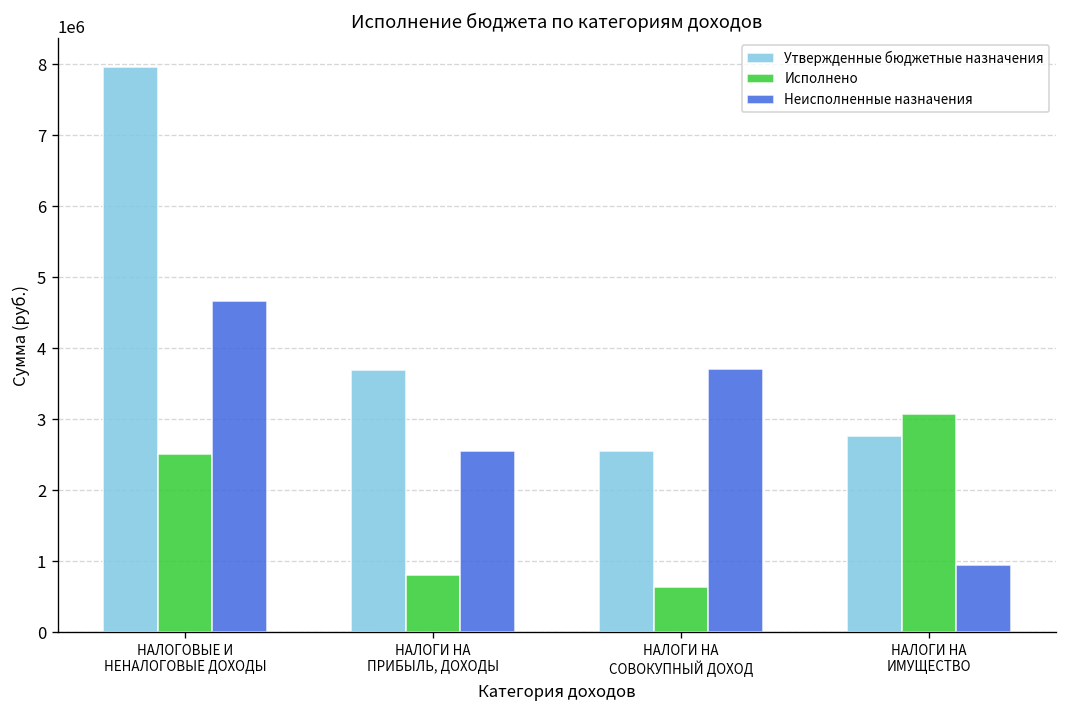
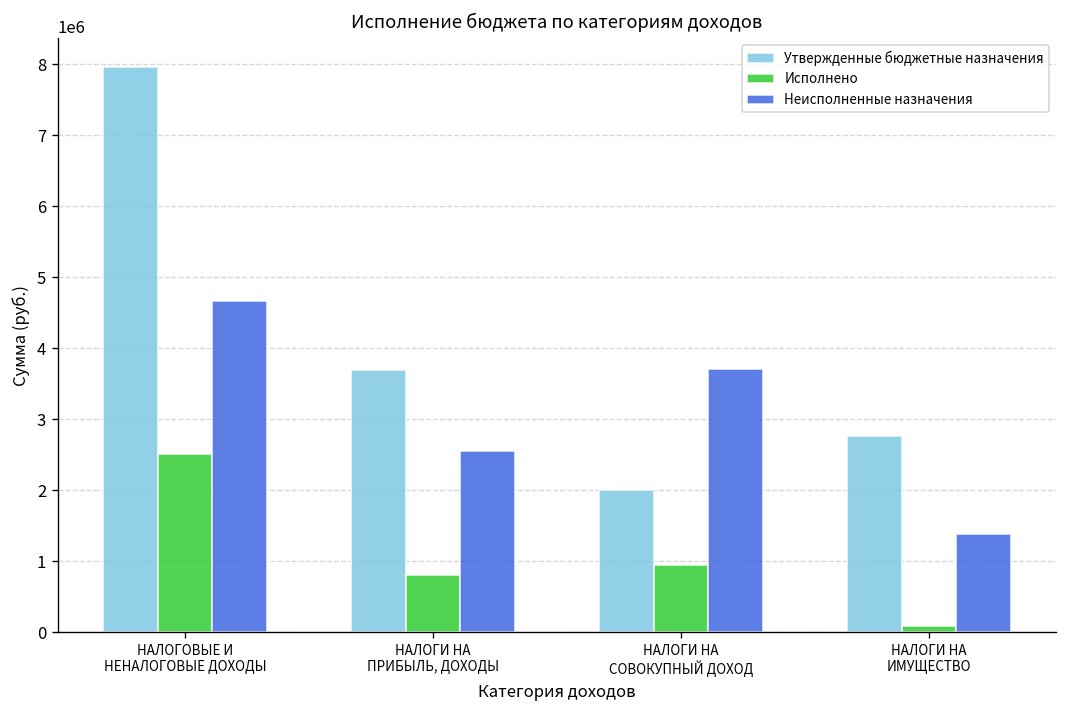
Утвержденные бюджетные назначения, НАЛОГИ НА СОВОКУПНЫЙ ДОХОД: 2600000 -> 2000000
Исполнено, НАЛОГИ НА СОВОКУПНЫЙ ДОХОД: 600000 -> 900000
Исполнено, НАЛОГИ НА ИМУЩЕСТВО: 3100000 -> 100000
Неисполненные назначения, НАЛОГИ НА ИМУЩЕСТВО: 900000 -> 1400000
